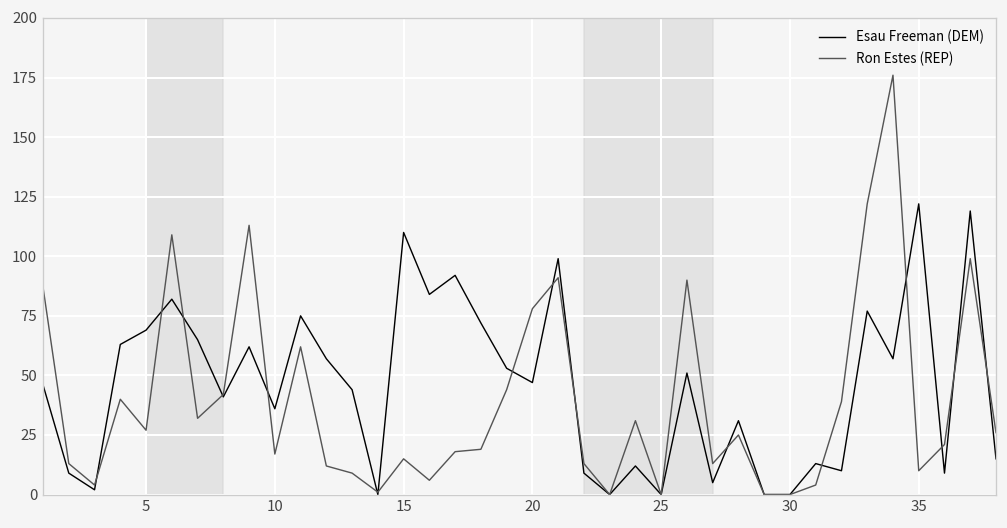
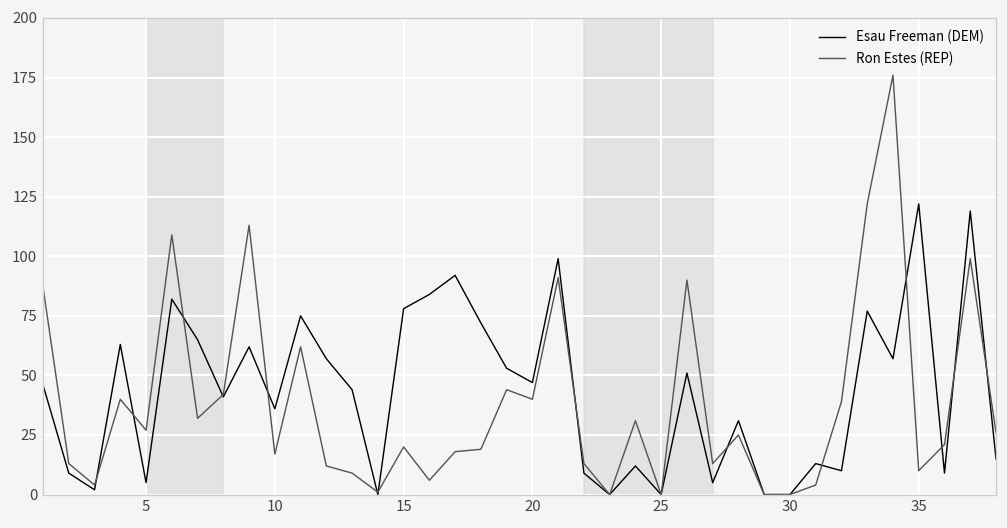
Esau Freeman (DEM), 5: 69 -> 5
Esau Freeman (DEM), 15: 110 -> 78
Ron Estes (REP), 15: 15 -> 20
Ron Estes (REP), 20: 78 -> 40
